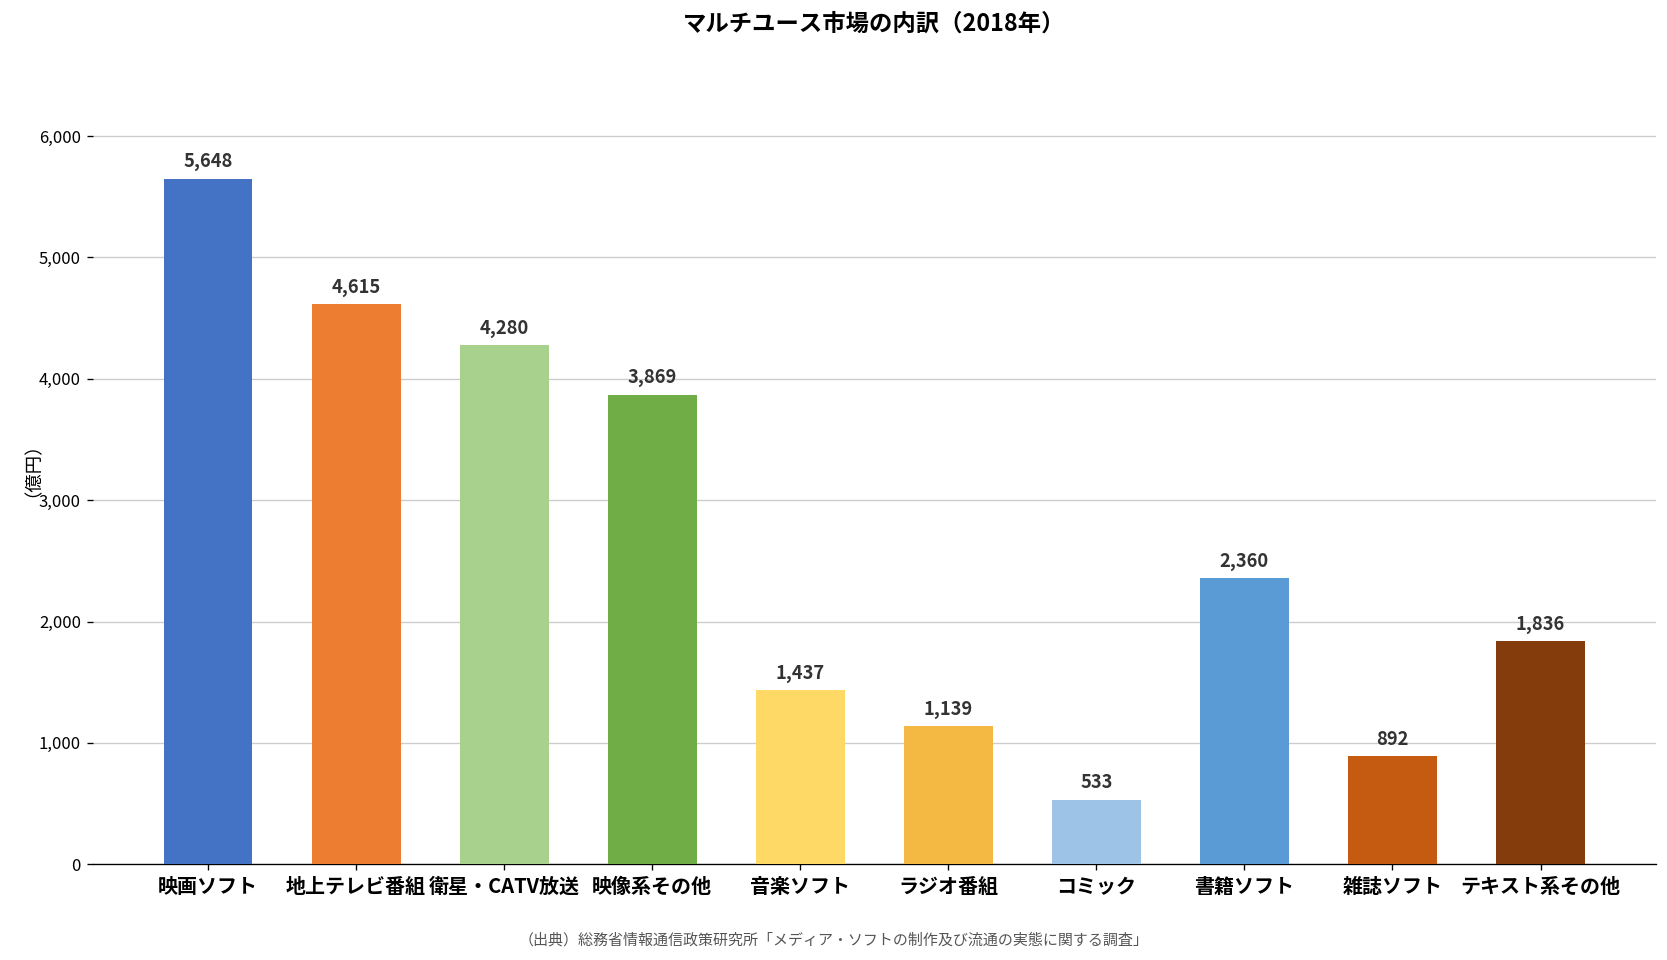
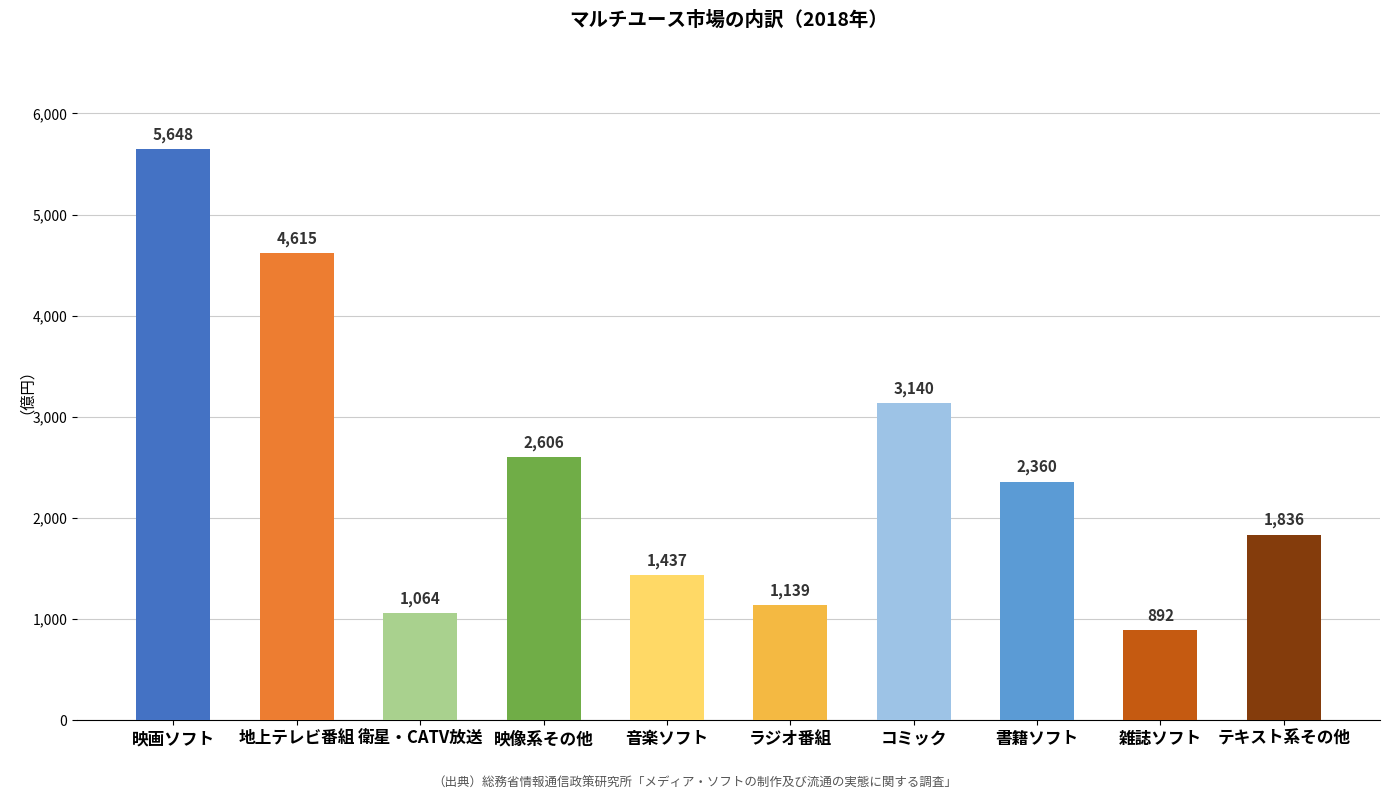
衛星・CATV放送: 4,280 -> 1,064
映像系その他: 3,869 -> 2,606
コミック: 533 -> 3,140
